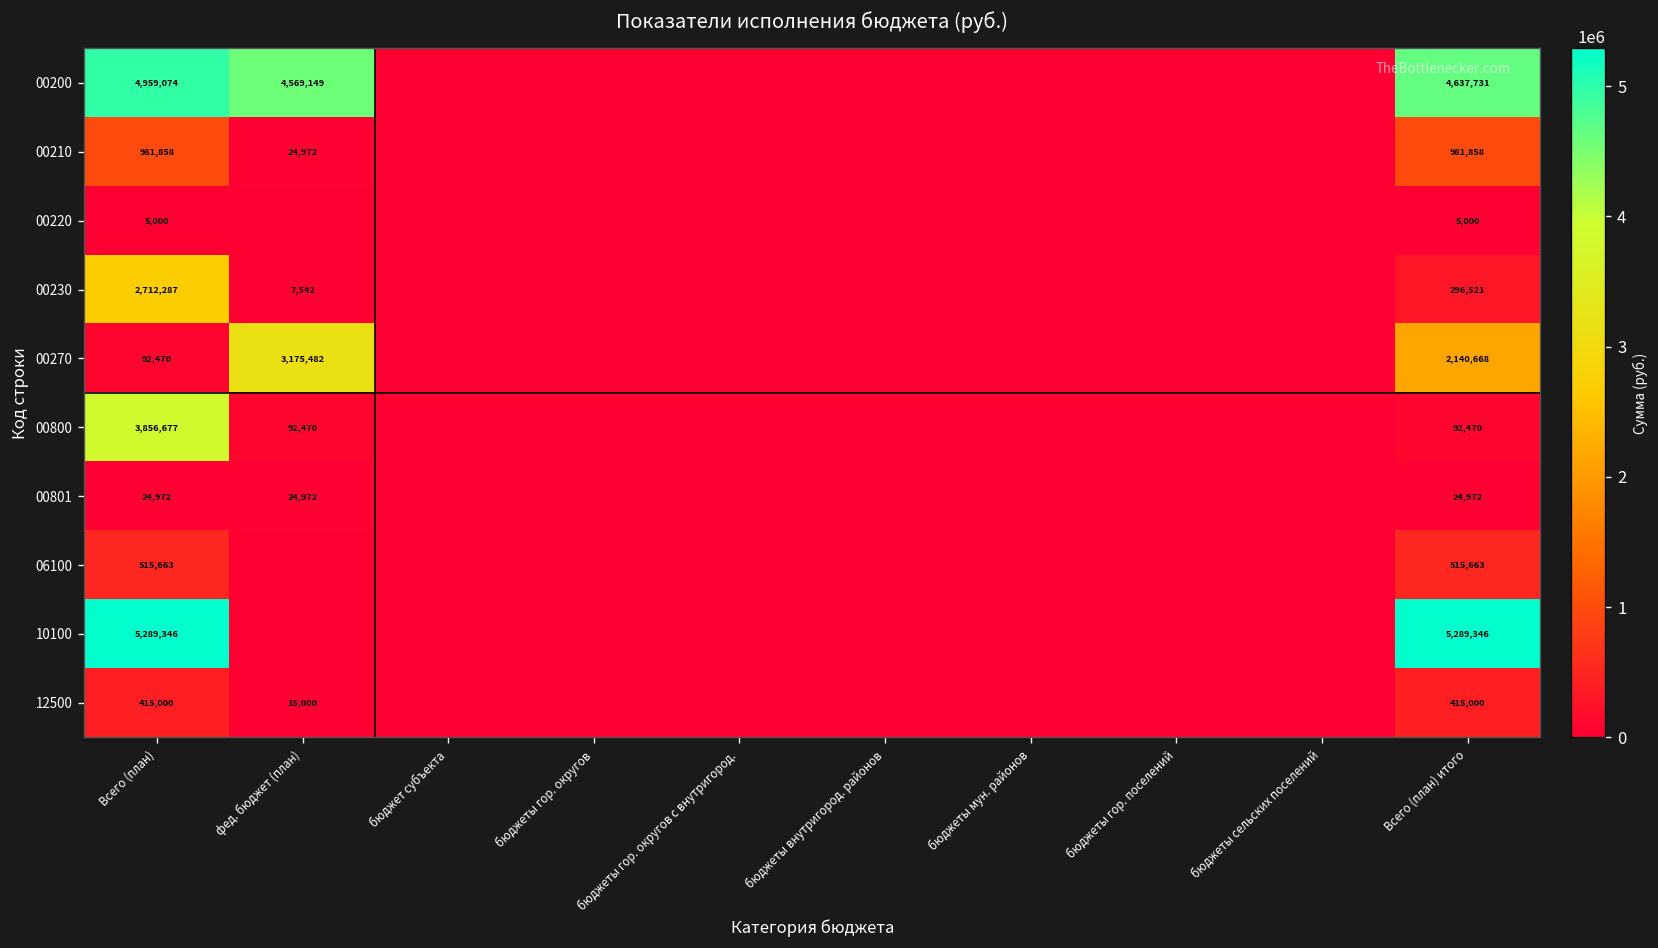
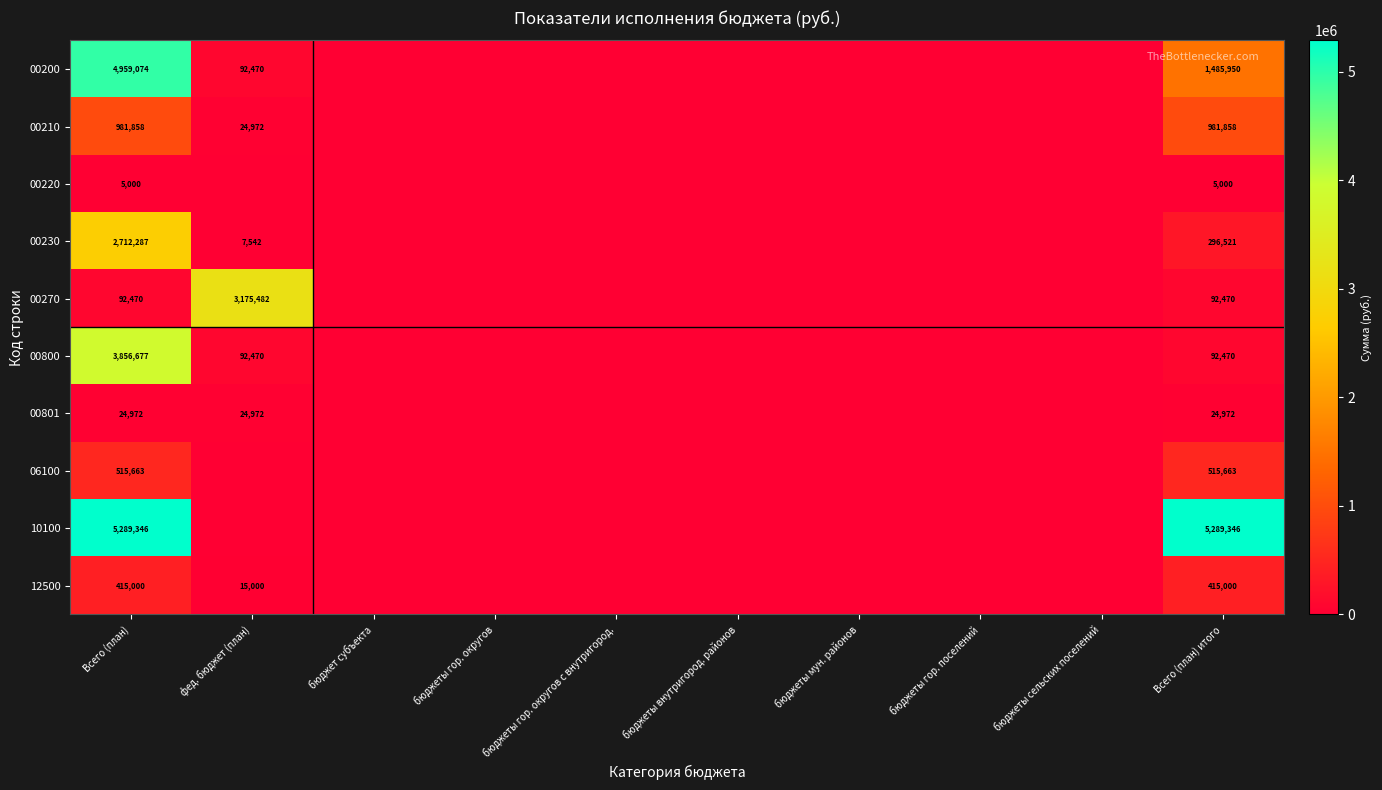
00200, фед. бюджет (план): 4,569,149 -> 92,470
00200, Всего (план) итого: 4,637,731 -> 1,485,950
00270, Всего (план) итого: 2,140,668 -> 92,470
